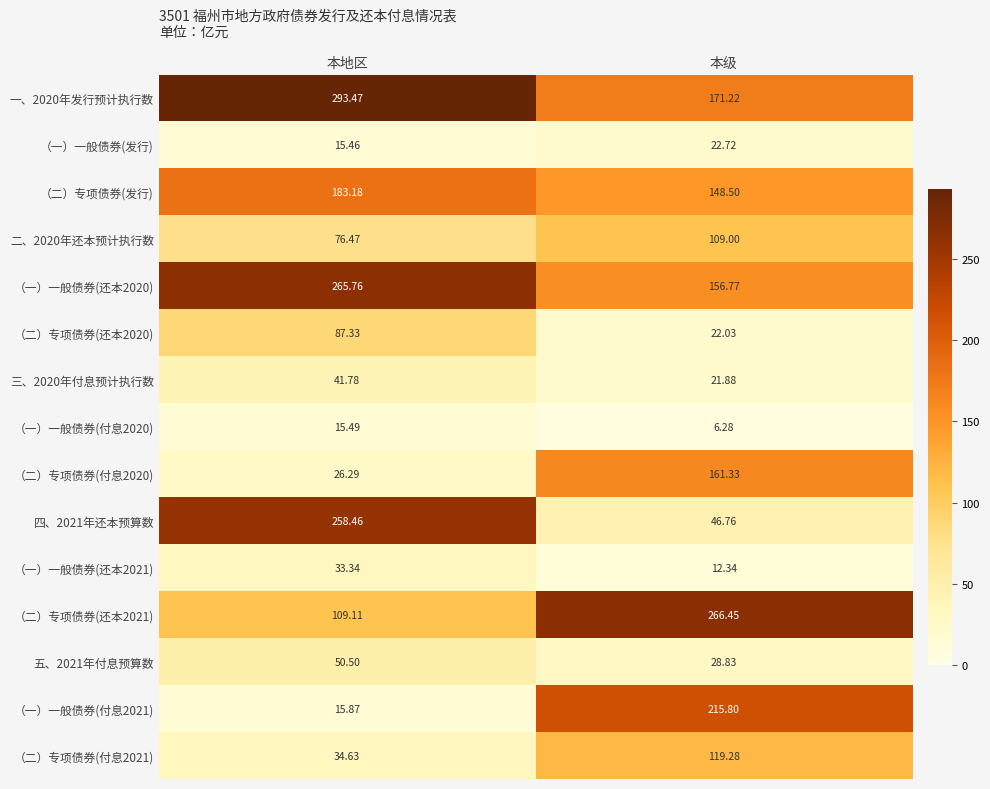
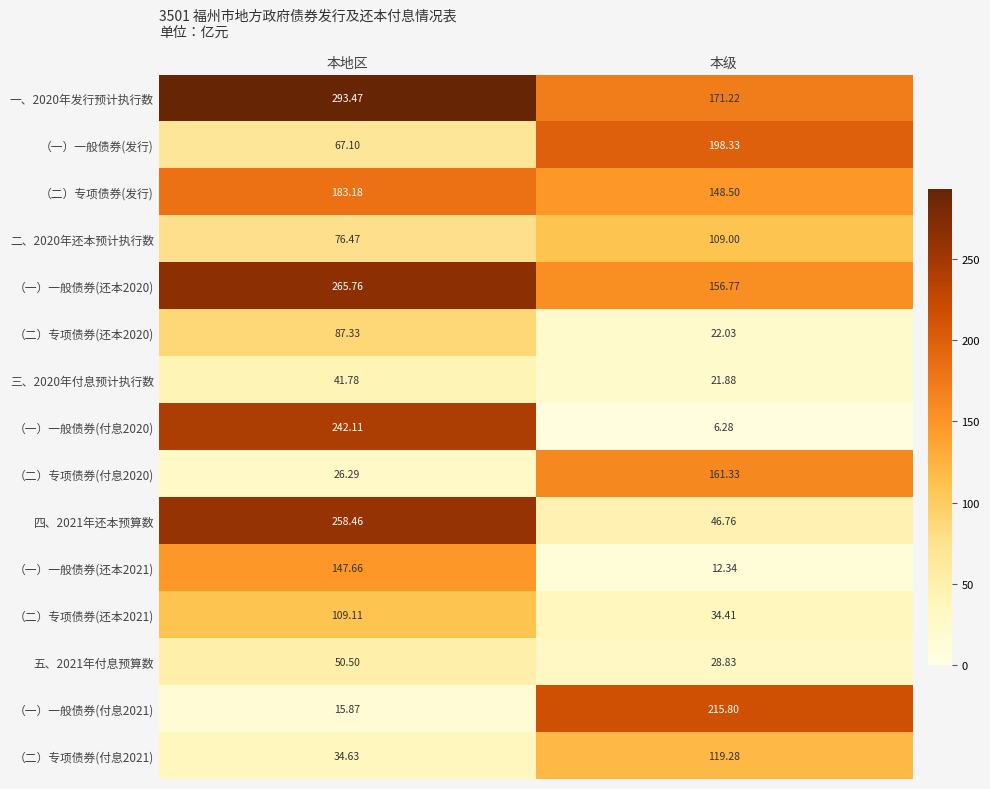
（一）一般债券(发行), 本地区: 15.46 -> 67.10
（一）一般债券(发行), 本级: 22.72 -> 198.33
（一）一般债券(付息2020), 本地区: 15.49 -> 242.11
（一）一般债券(还本2021), 本地区: 33.34 -> 147.66
（二）专项债券(还本2021), 本级: 266.45 -> 34.41
